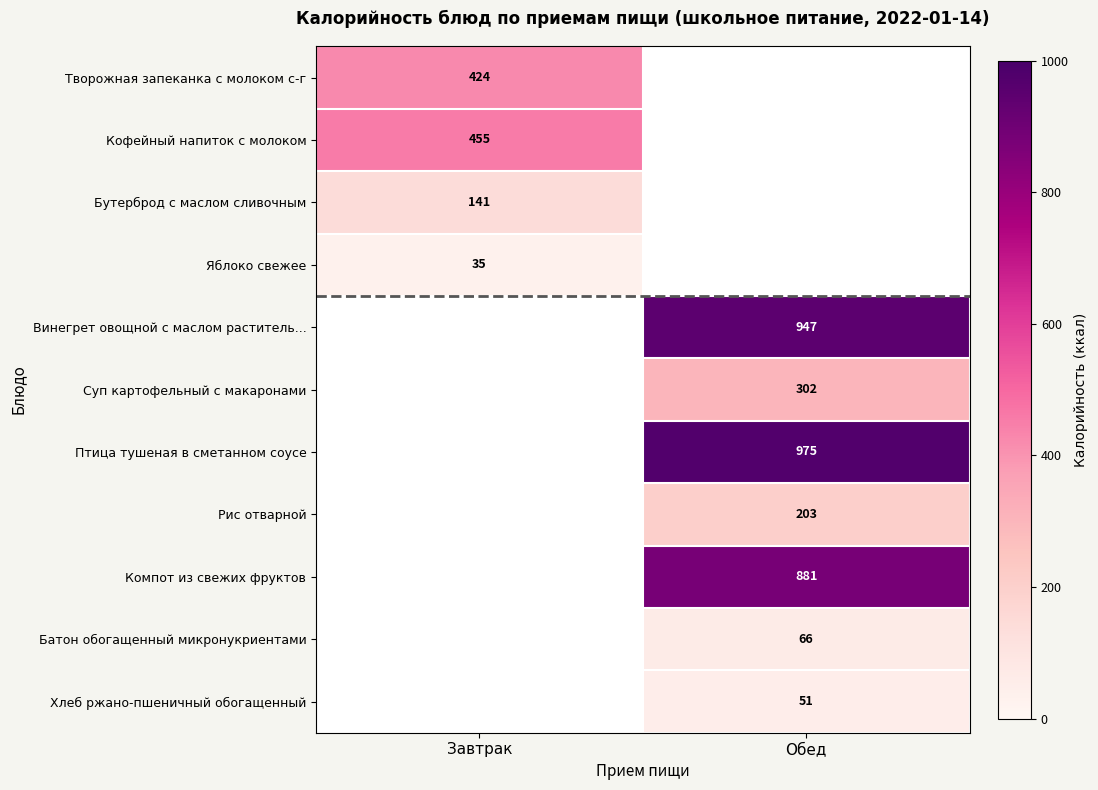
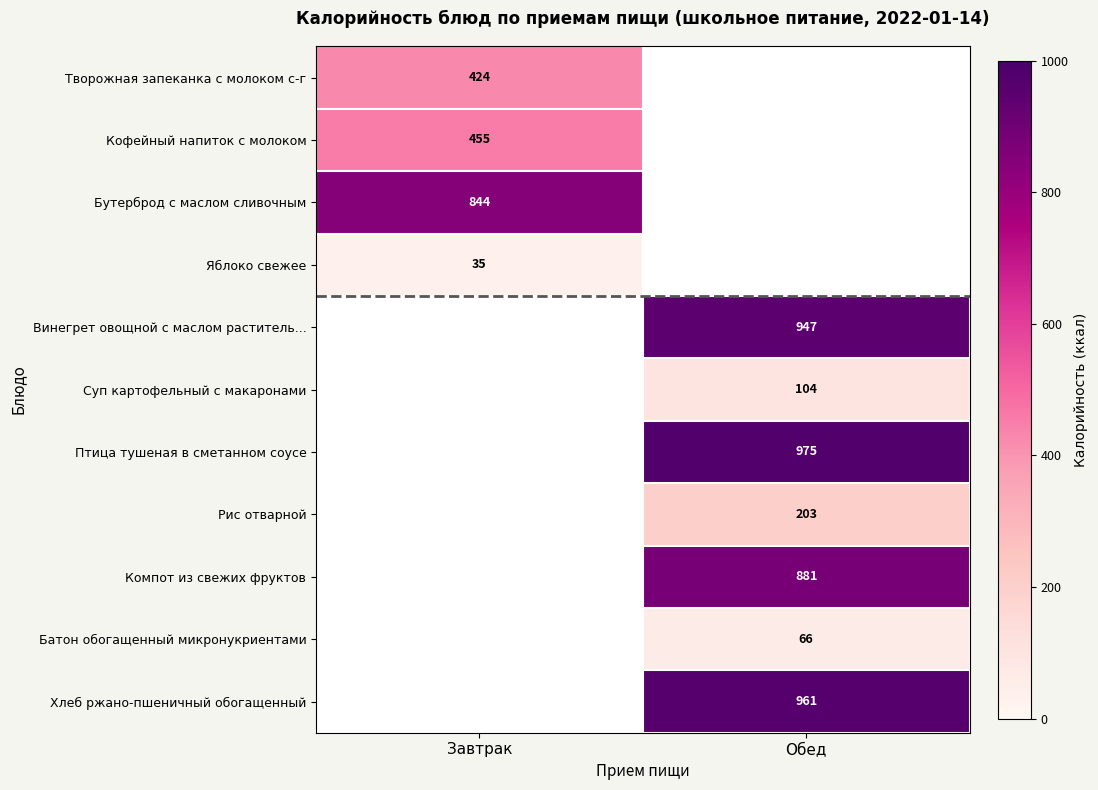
Бутерброд с маслом сливочным, Завтрак: 141 -> 844
Суп картофельный с макаронами, Обед: 302 -> 104
Хлеб ржано-пшеничный обогащенный, Обед: 51 -> 961
